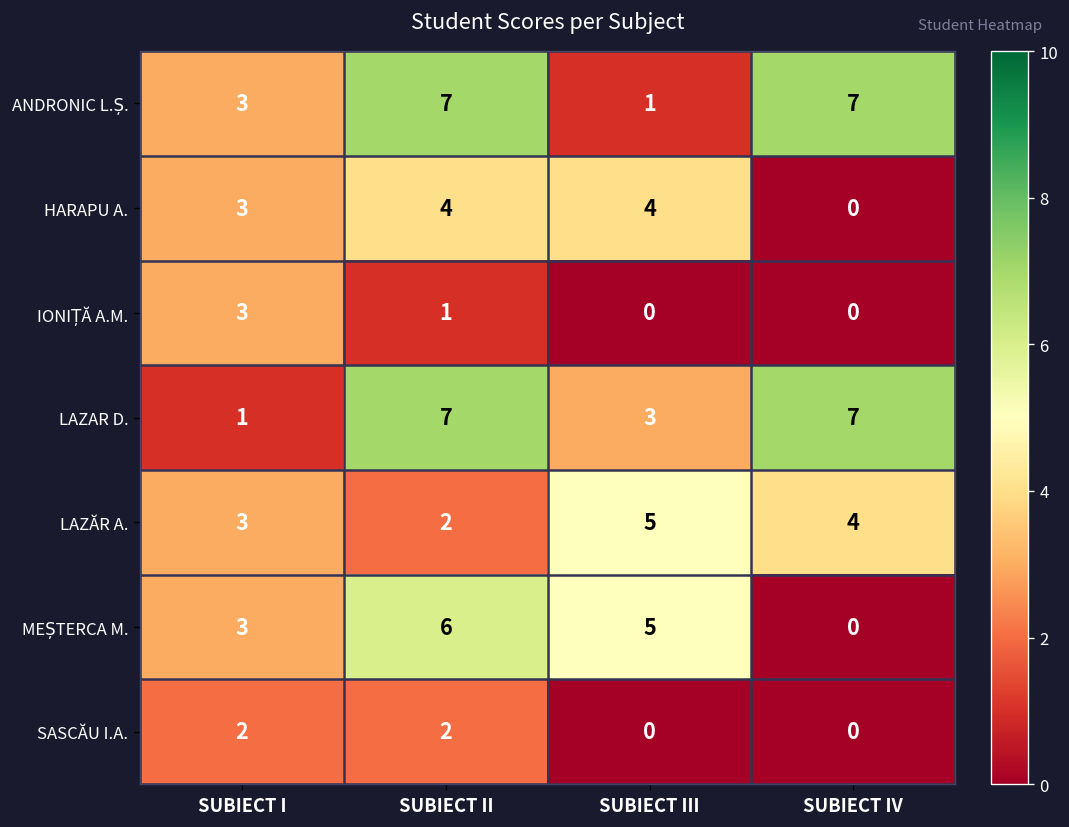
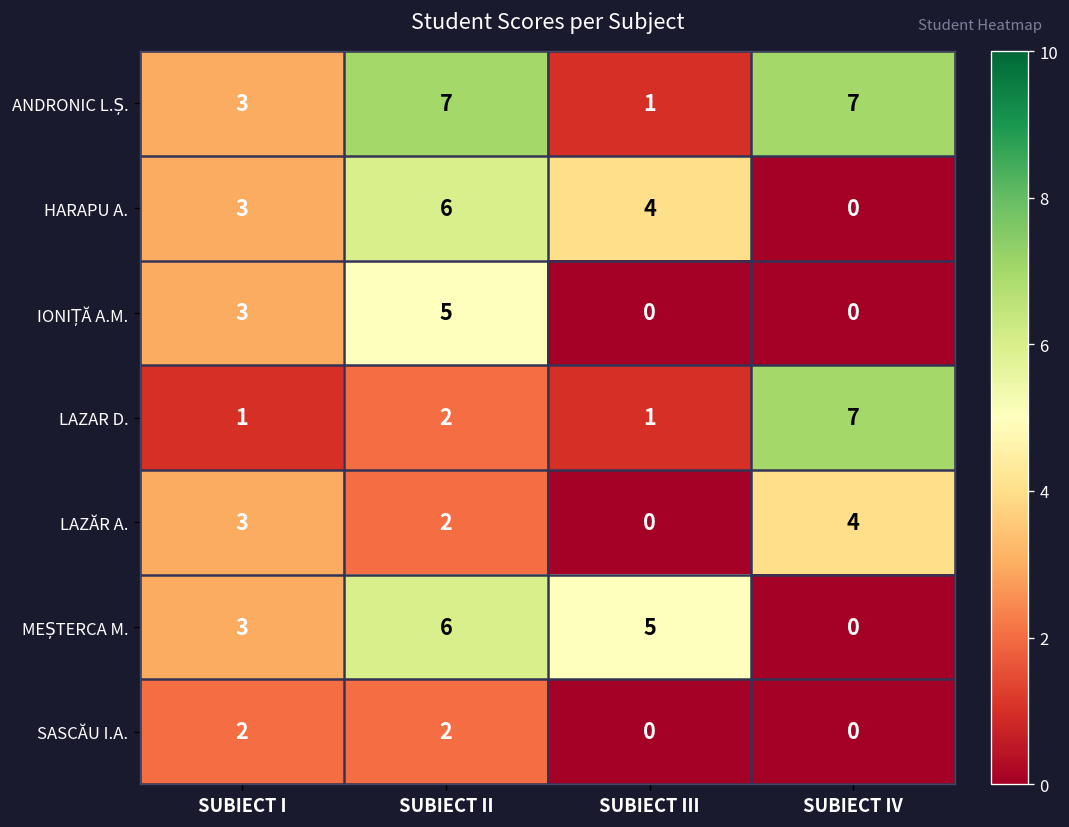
HARAPU A., SUBIECT II: 4 -> 6
IONIȚĂ A.M., SUBIECT II: 1 -> 5
LAZAR D., SUBIECT II: 7 -> 2
LAZAR D., SUBIECT III: 3 -> 1
LAZĂR A., SUBIECT III: 5 -> 0
